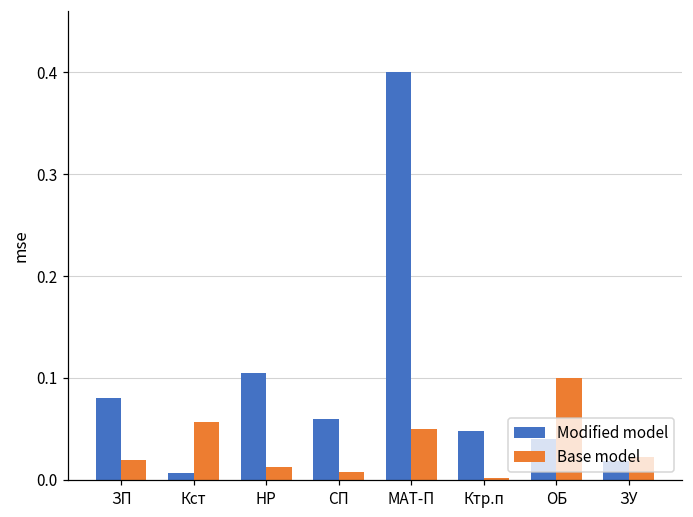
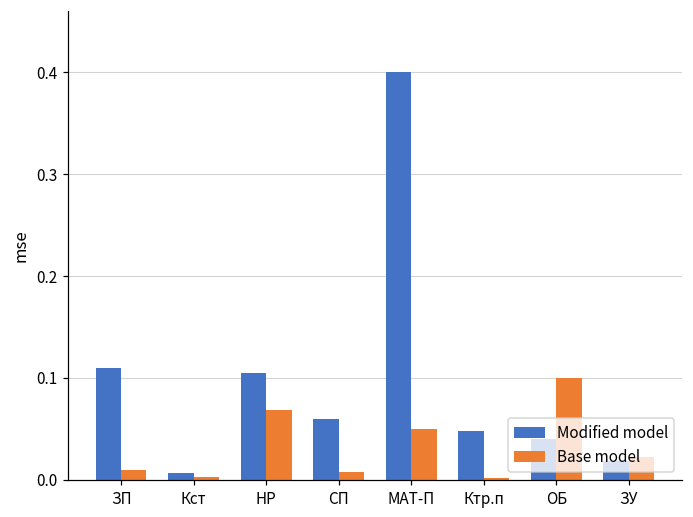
Modified model, ЗП: 0.08 -> 0.11
Base model, ЗП: 0.02 -> 0.01
Base model, Кст: 0.06 -> 0.00
Base model, НР: 0.01 -> 0.07
